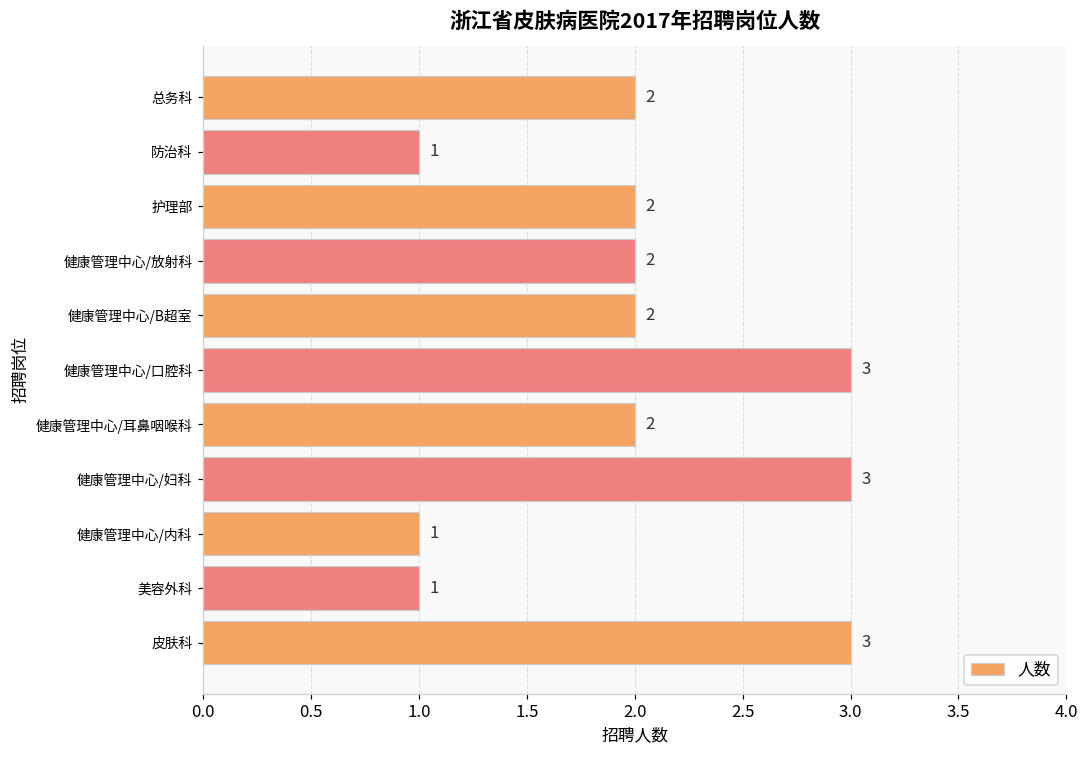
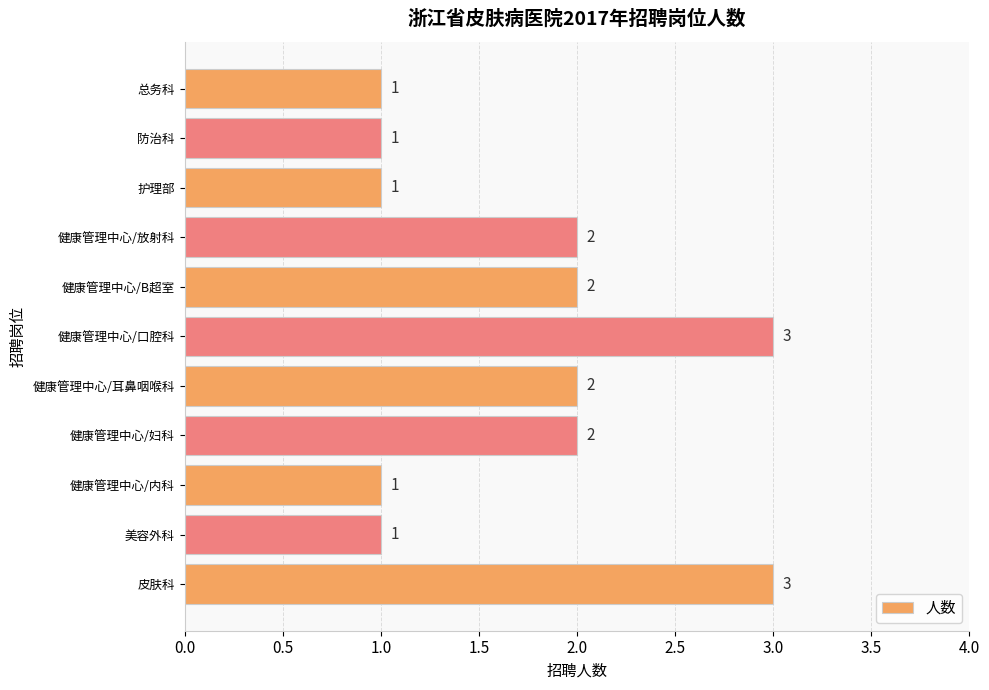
总务科: 2 -> 1
护理部: 2 -> 1
健康管理中心/妇科: 3 -> 2
